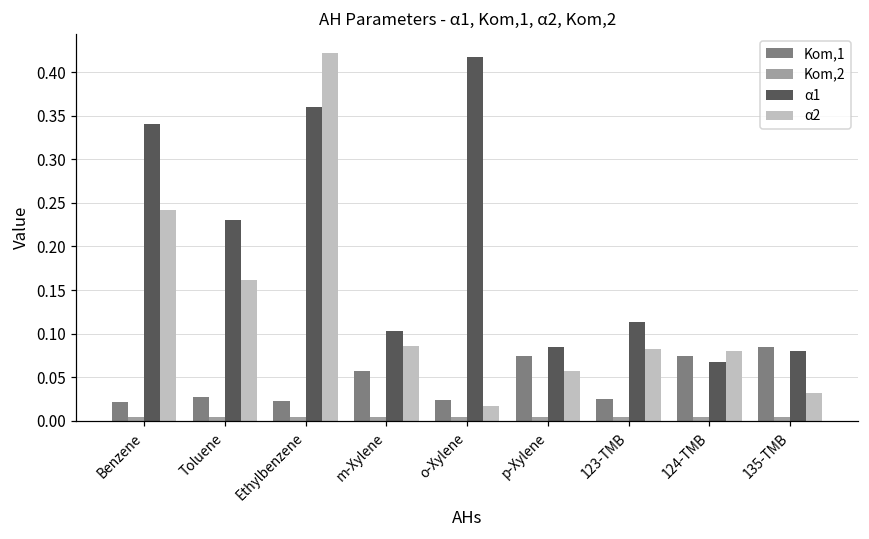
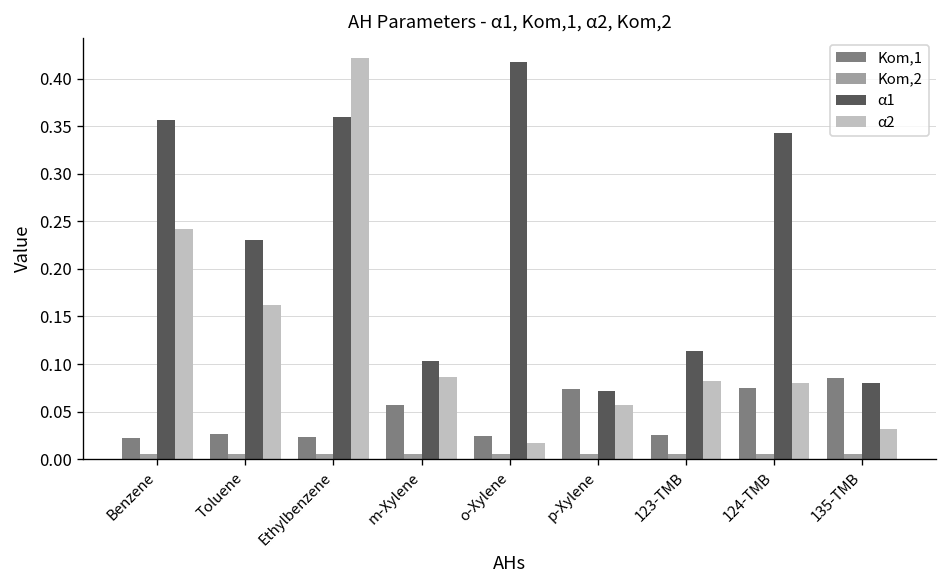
α1, Benzene: 0.34 -> 0.36
α1, p-Xylene: 0.09 -> 0.07
α1, 124-TMB: 0.07 -> 0.34
